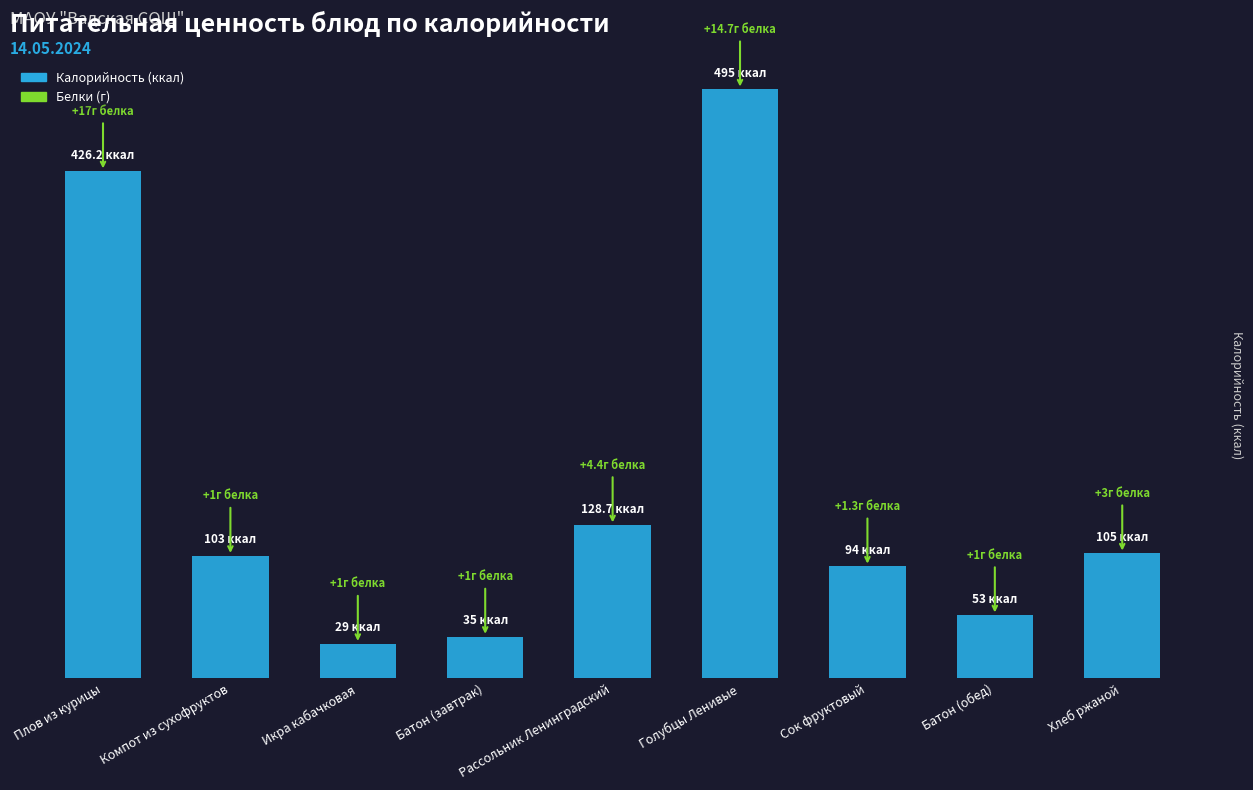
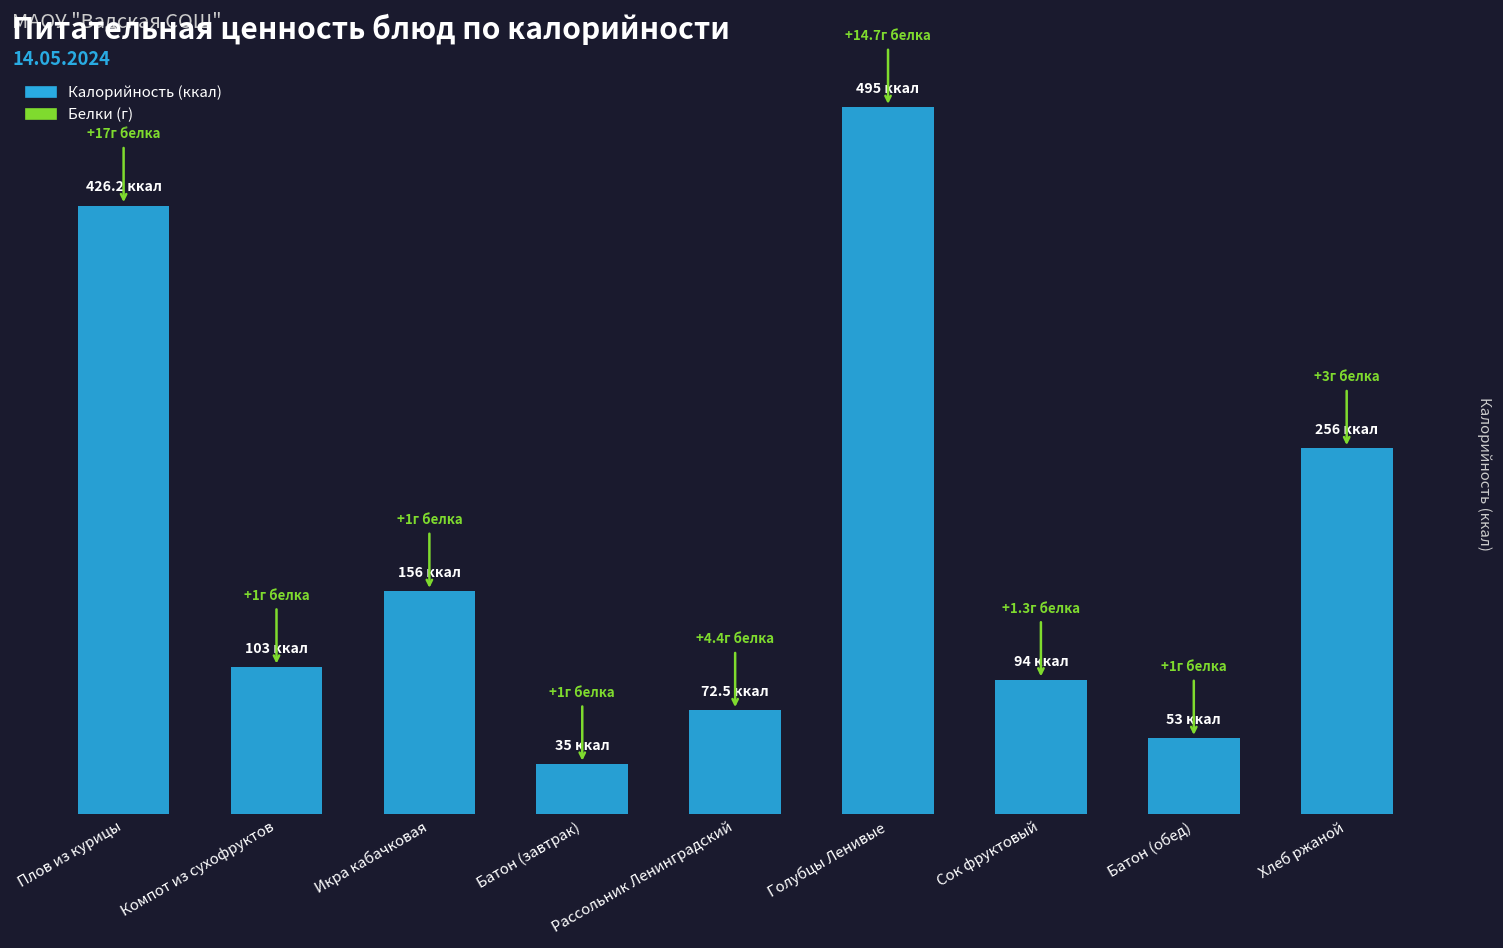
Икра кабачковая: 29 -> 156
Рассольник Ленинградский: 128.7 -> 72.5
Хлеб ржаной: 105 -> 256
